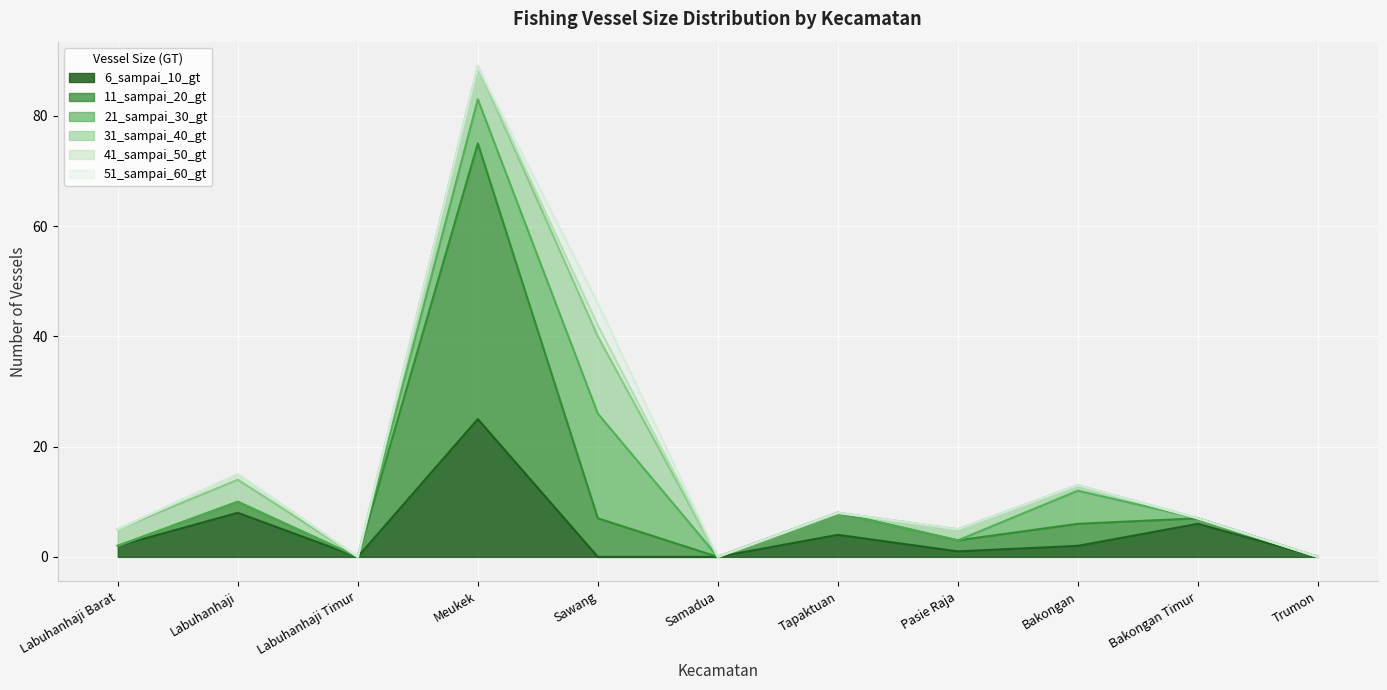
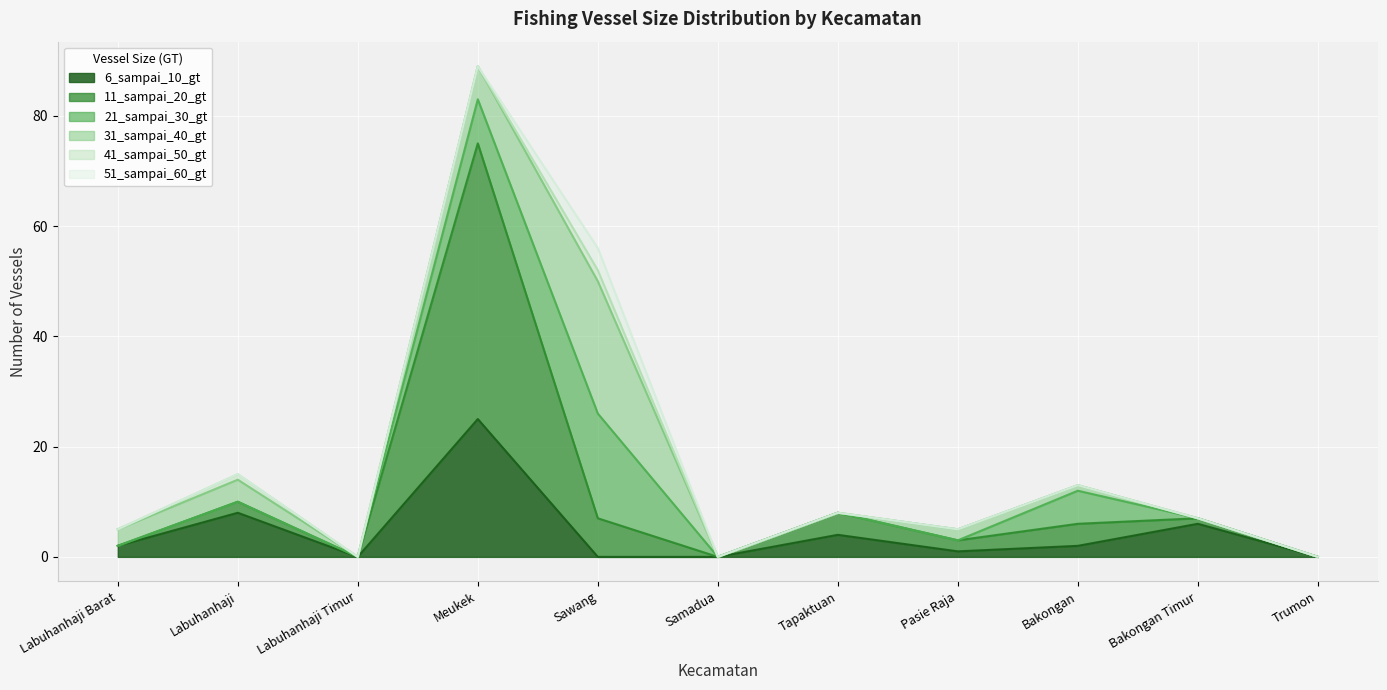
31_sampai_40_gt, Sawang: 14 -> 24
